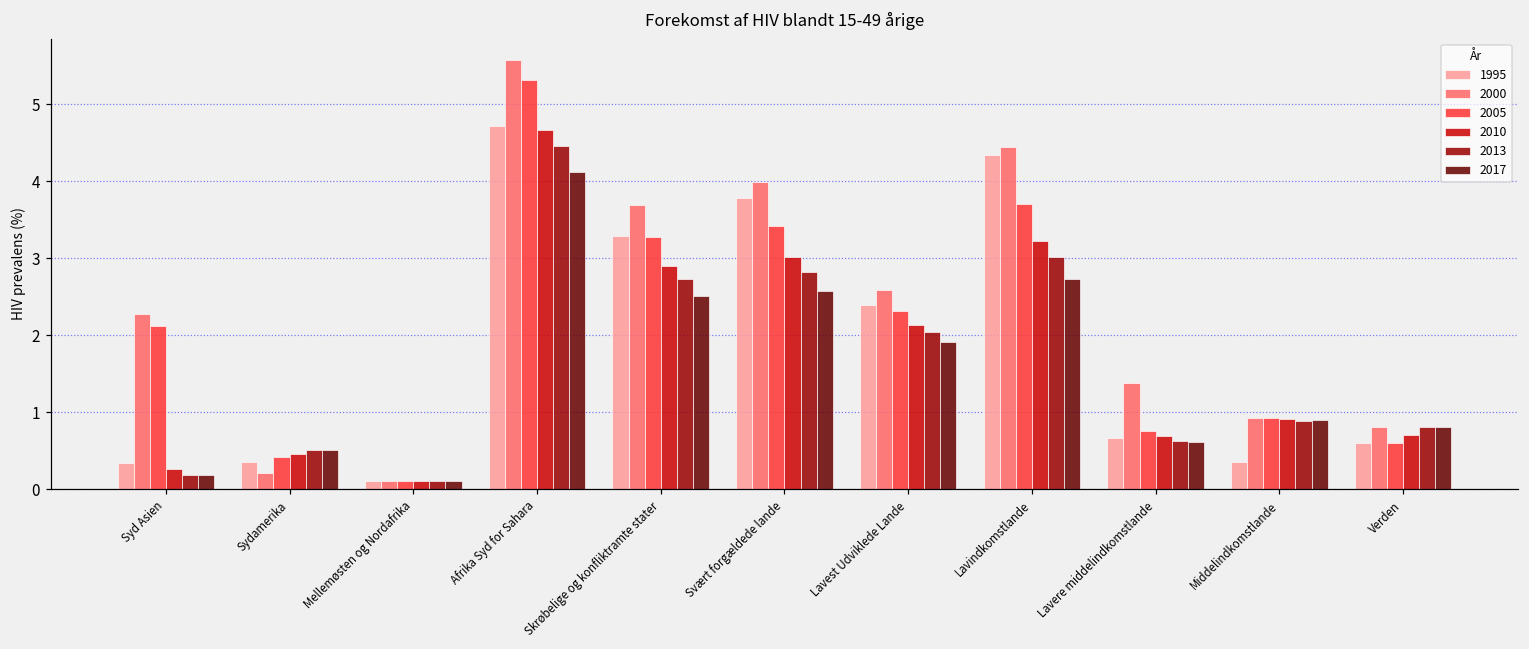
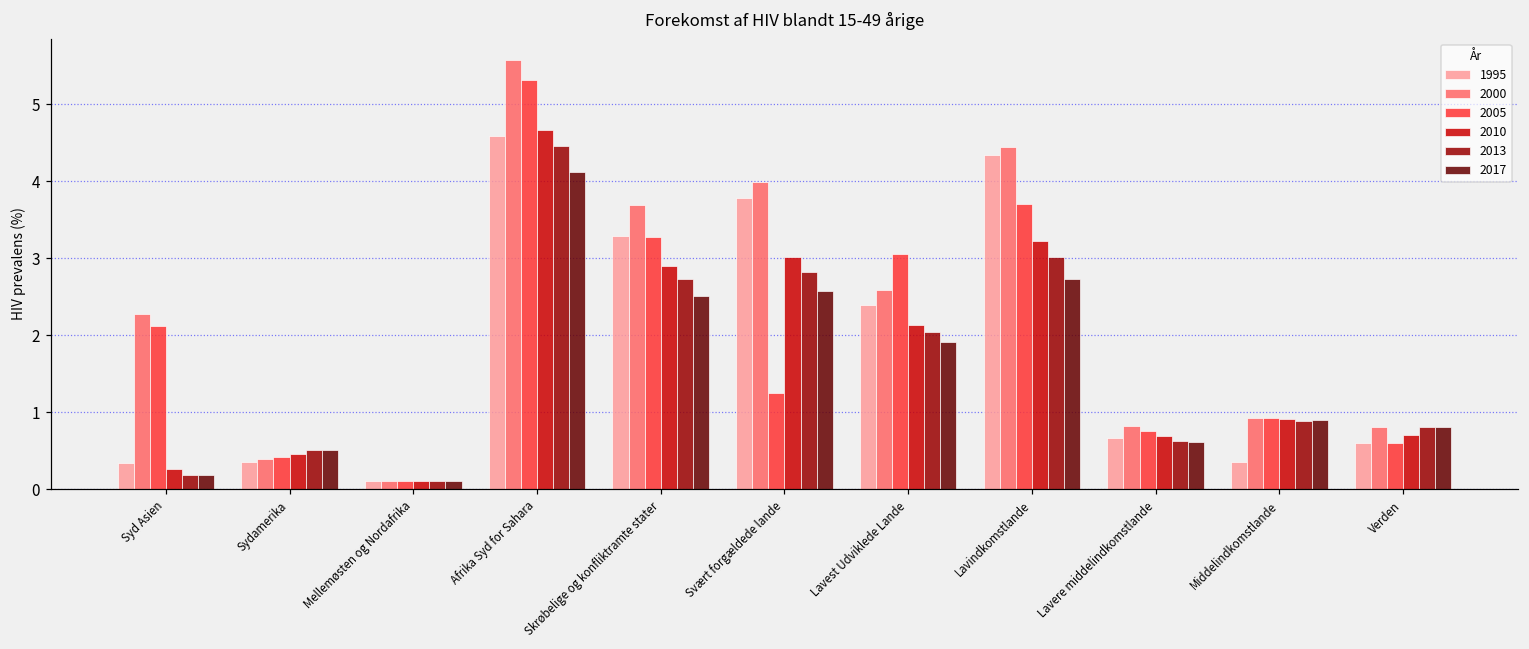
2000, Sydamerika: 0.2 -> 0.4
1995, Afrika Syd for Sahara: 4.7 -> 4.6
2005, Svært forgældede lande: 3.4 -> 1.2
2005, Lavest Udviklede Lande: 2.3 -> 3.1
2000, Lavere middelindkomstlande: 1.4 -> 0.8
